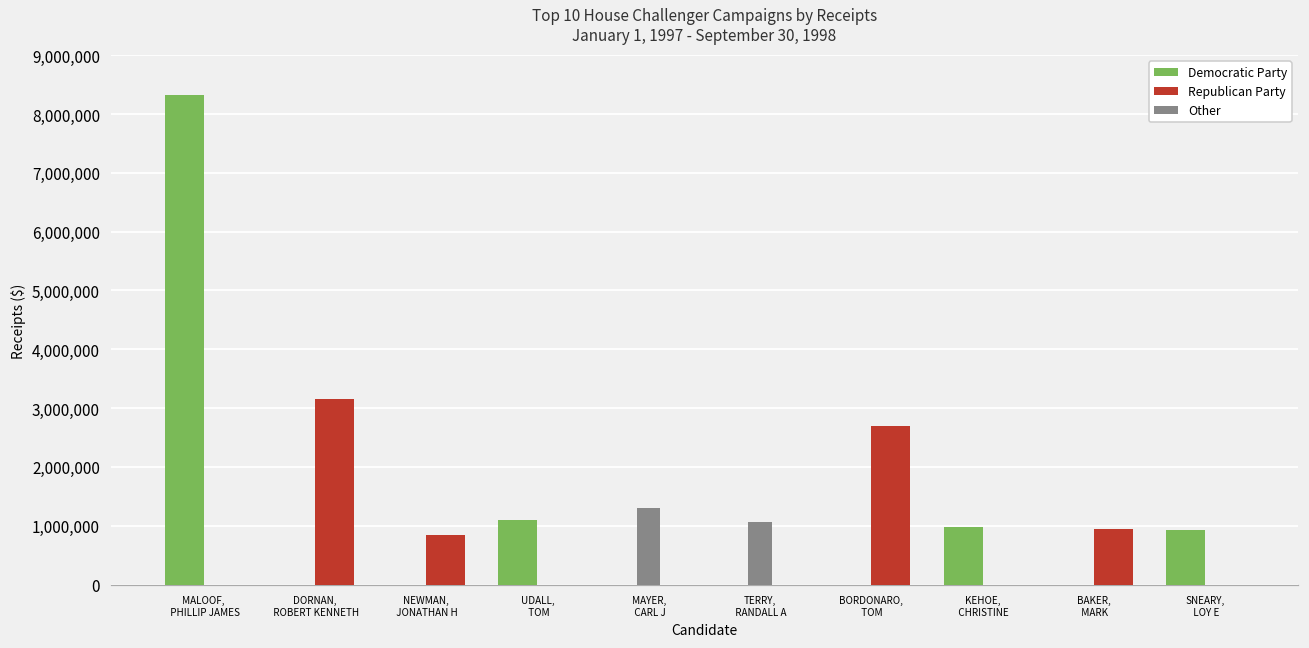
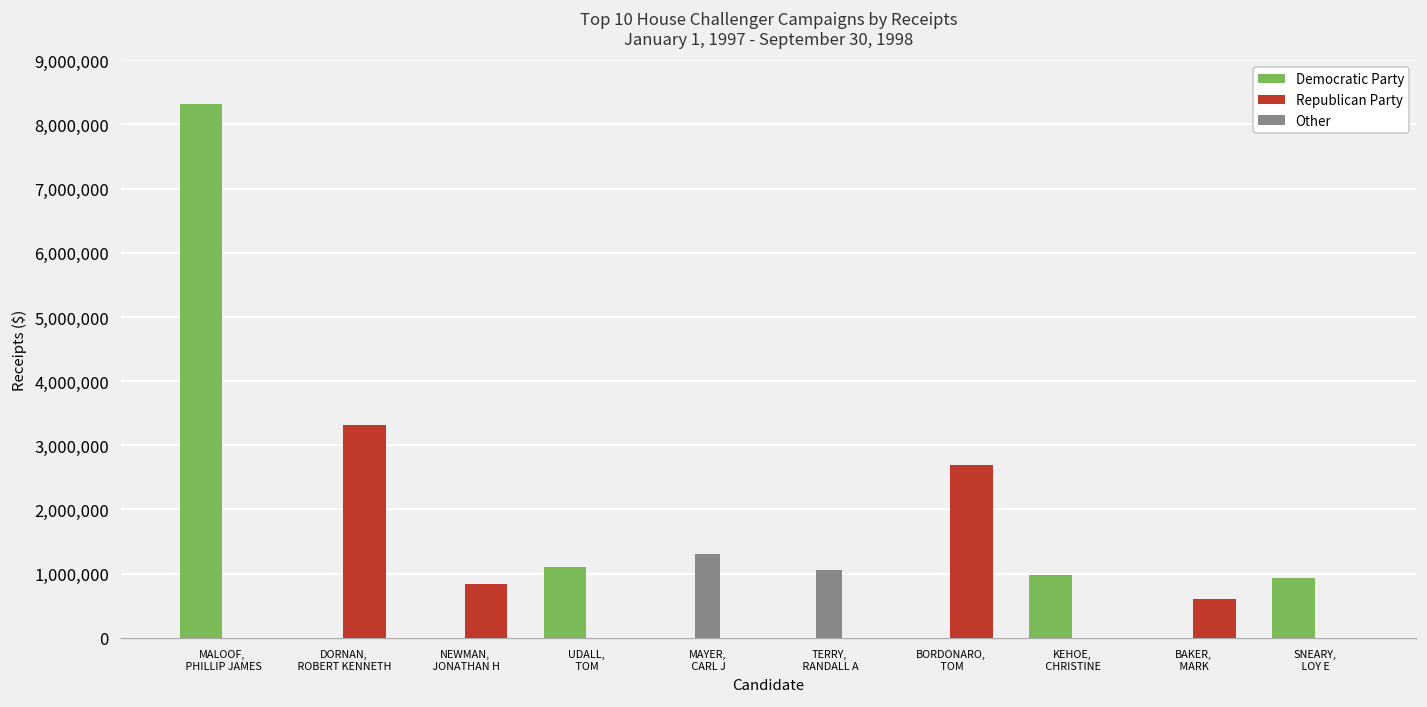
Republican Party, DORNAN, ROBERT KENNETH: 3,200,000 -> 3,300,000
Republican Party, BAKER, MARK: 900,000 -> 600,000
